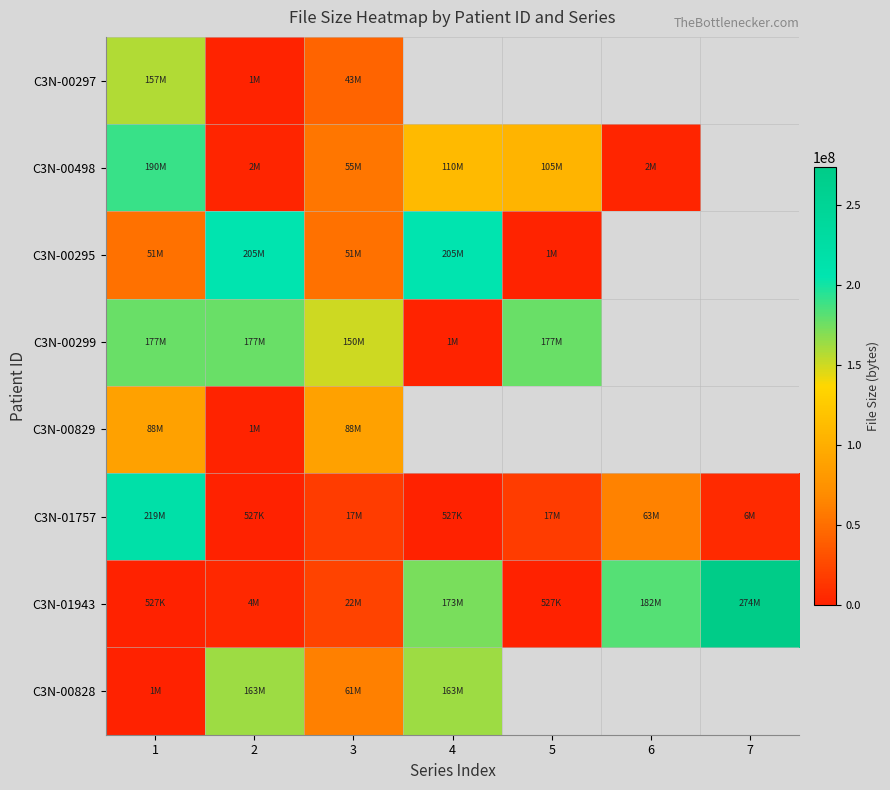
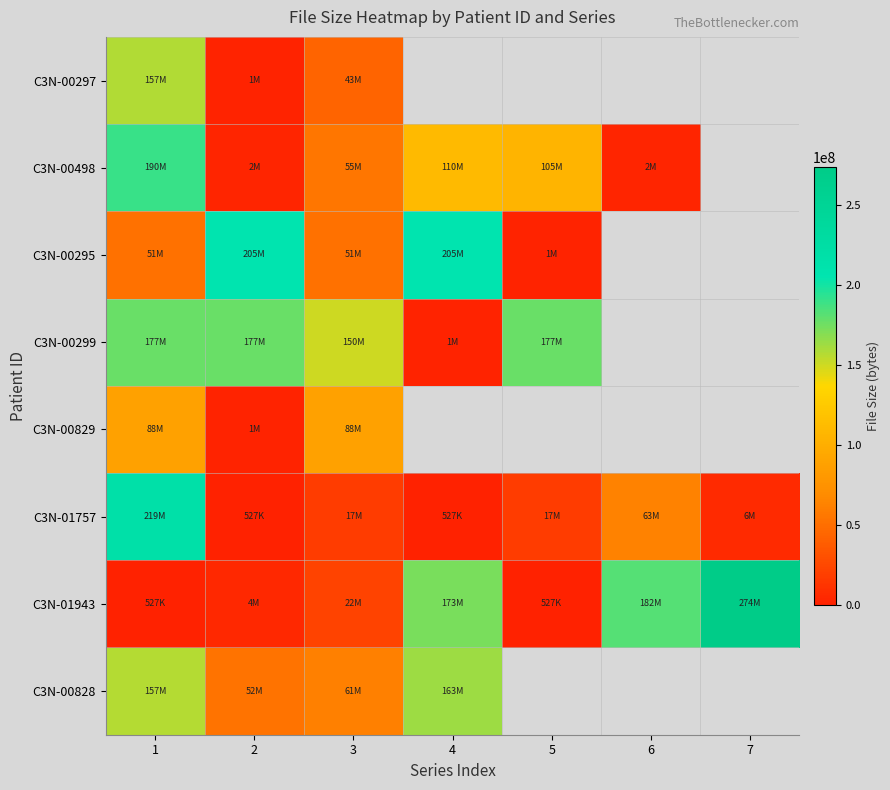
C3N-00828, 1: 1M -> 157M
C3N-00828, 2: 163M -> 52M
